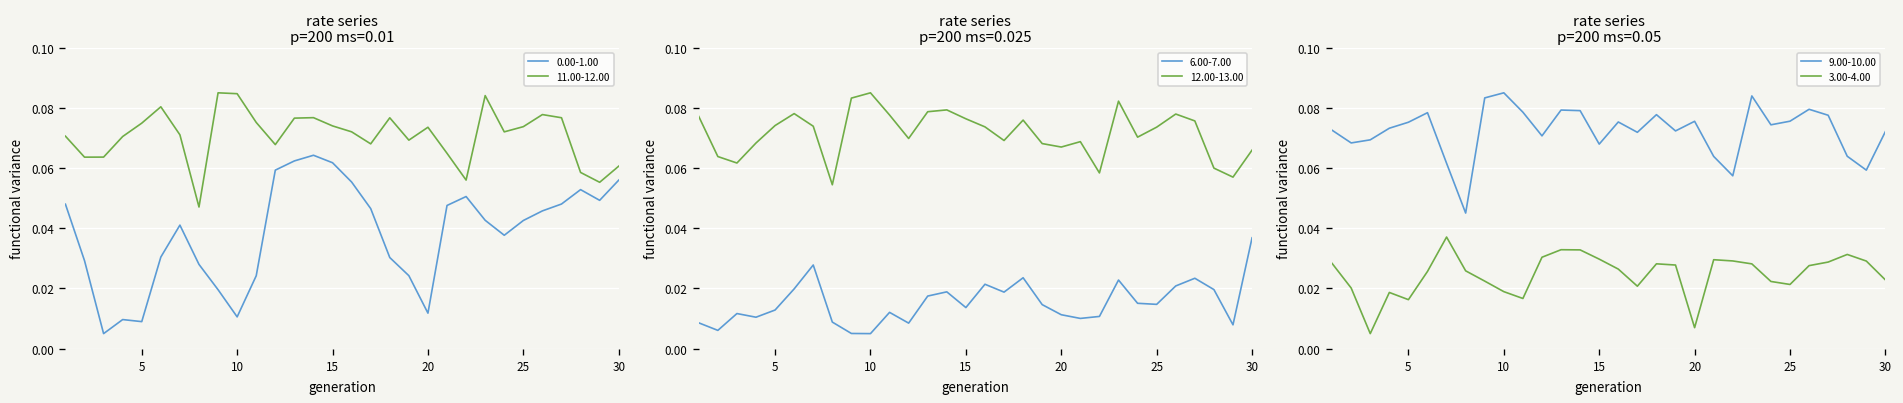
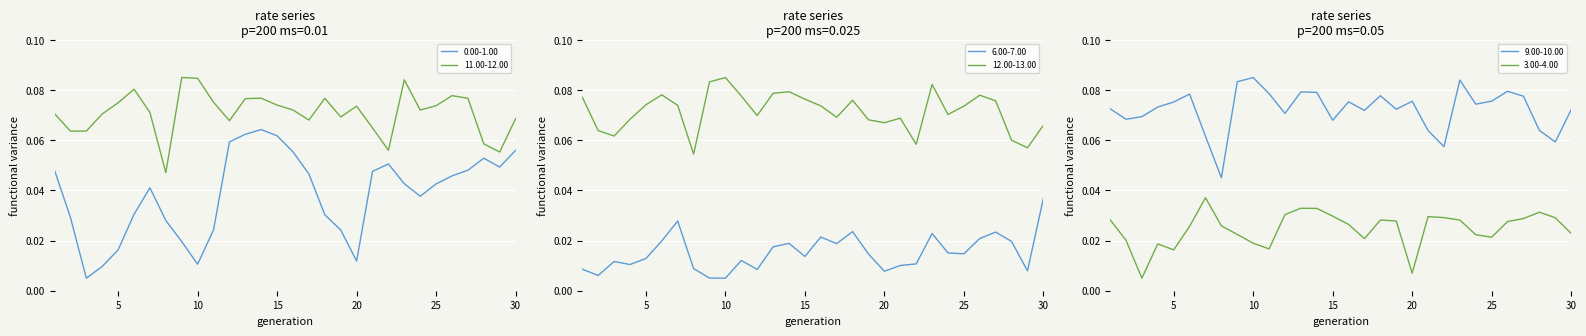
rate series p=200 ms=0.01, 0.00-1.00, 5: 0.009 -> 0.016
rate series p=200 ms=0.01, 11.00-12.00, 30: 0.061 -> 0.069
rate series p=200 ms=0.025, 6.00-7.00, 20: 0.011 -> 0.008
